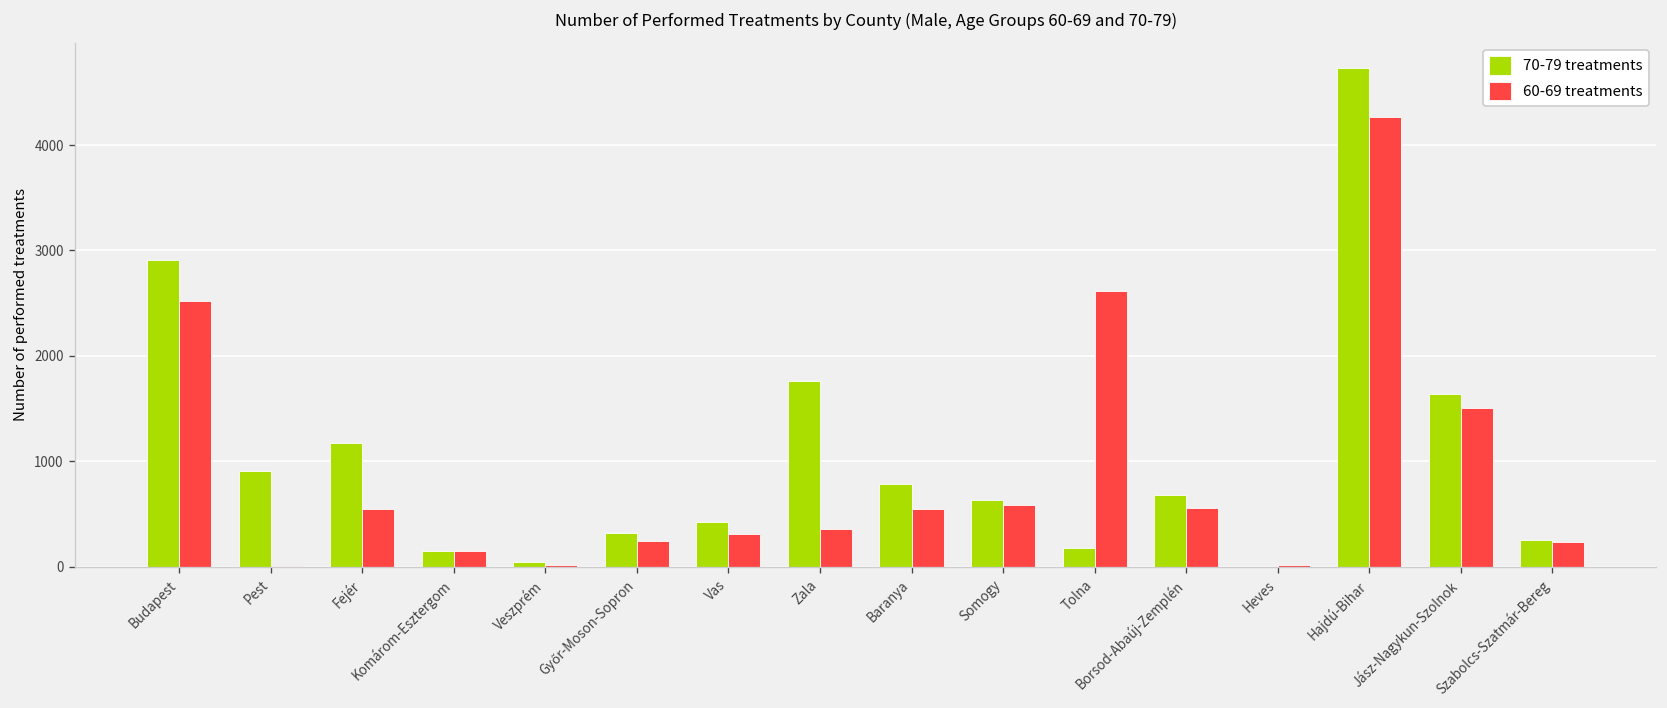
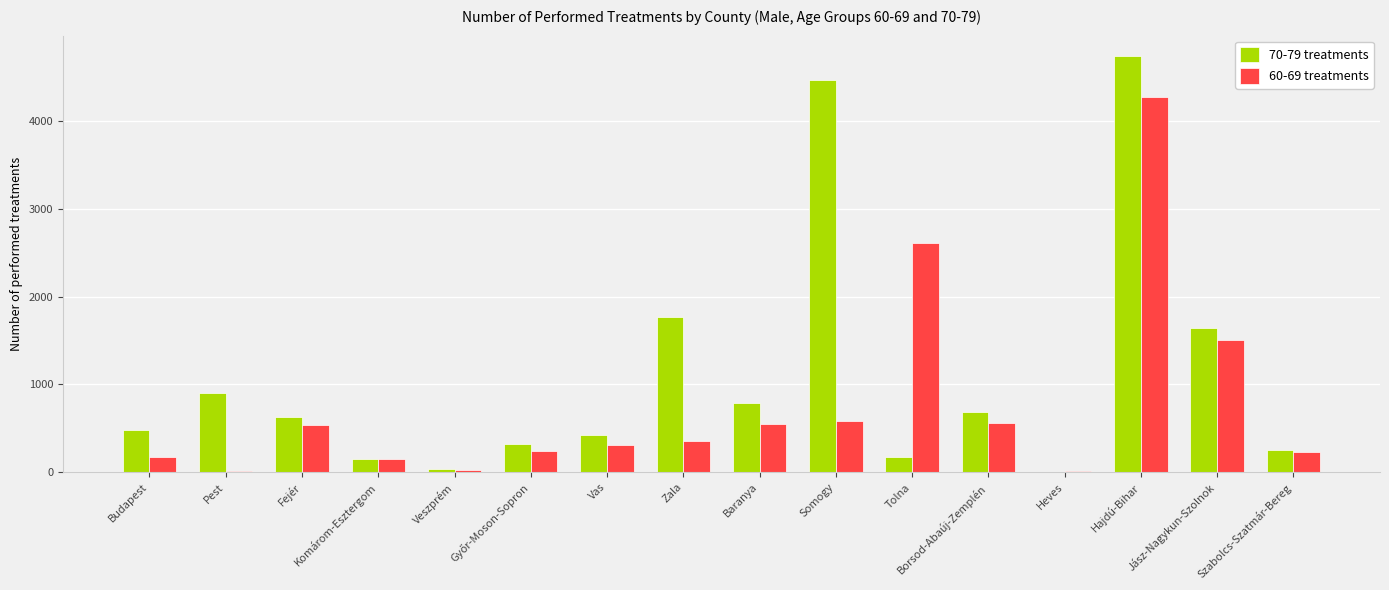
70-79 treatments, Budapest: 2900 -> 500
60-69 treatments, Budapest: 2500 -> 200
70-79 treatments, Fejér: 1200 -> 600
70-79 treatments, Somogy: 600 -> 4500
